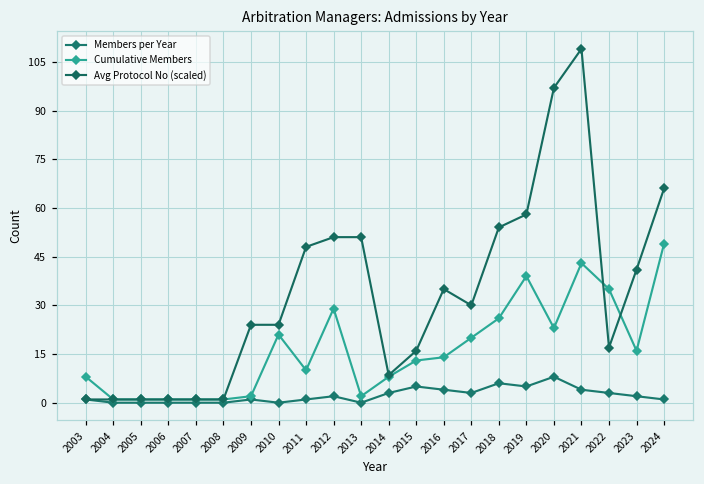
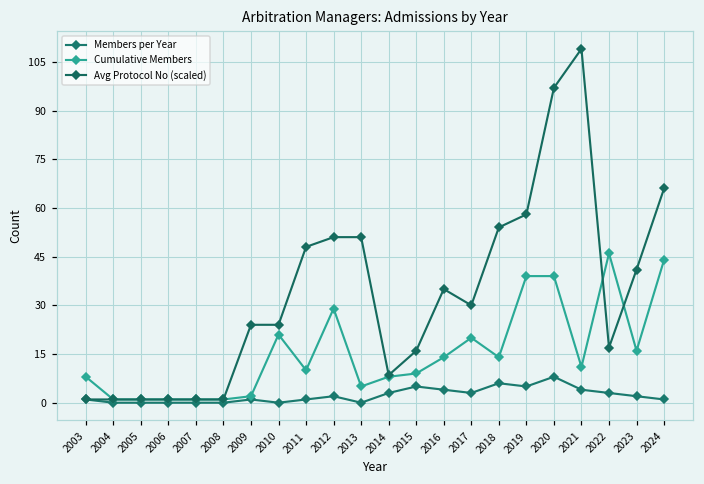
Cumulative Members, 2013: 2 -> 5
Cumulative Members, 2015: 13 -> 9
Cumulative Members, 2018: 26 -> 14
Cumulative Members, 2020: 23 -> 39
Cumulative Members, 2021: 43 -> 11
Cumulative Members, 2022: 35 -> 46
Cumulative Members, 2024: 49 -> 44
